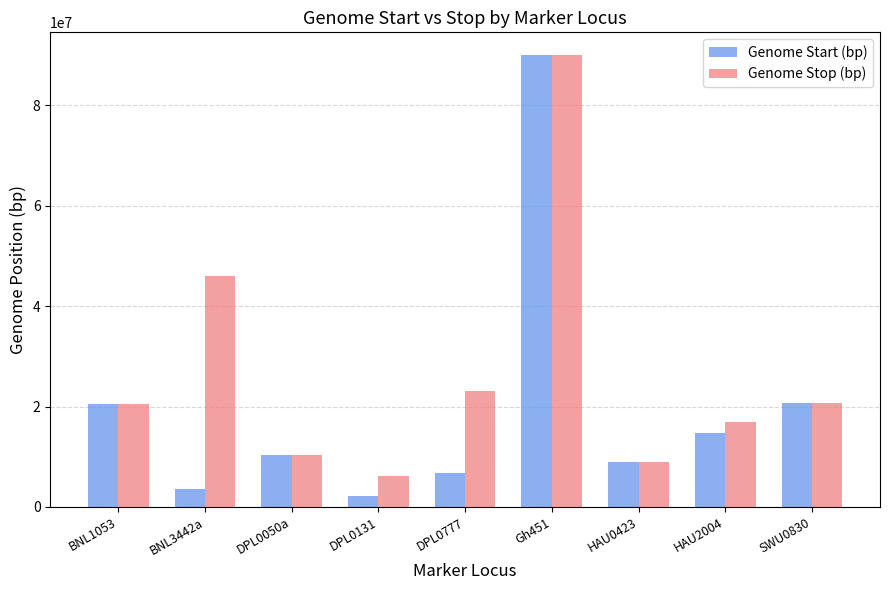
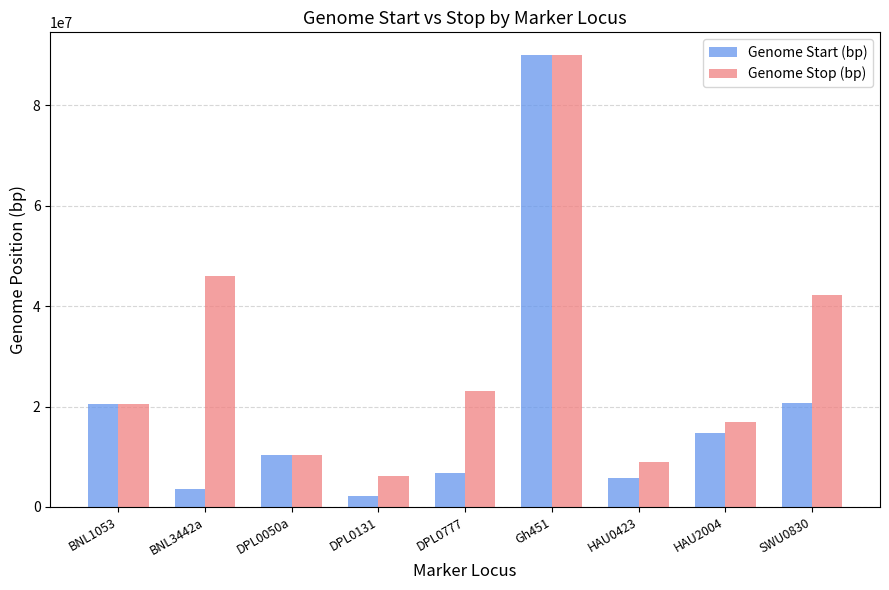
Genome Start (bp), HAU0423: 9000000 -> 6000000
Genome Stop (bp), SWU0830: 21000000 -> 42000000
